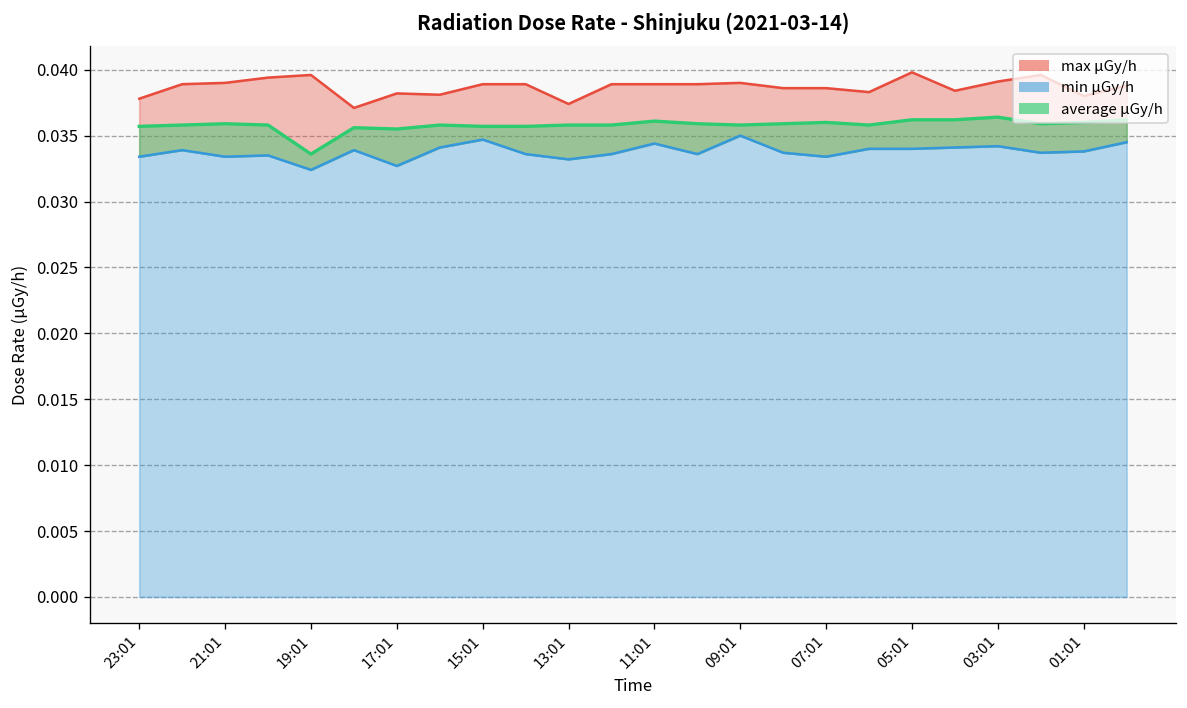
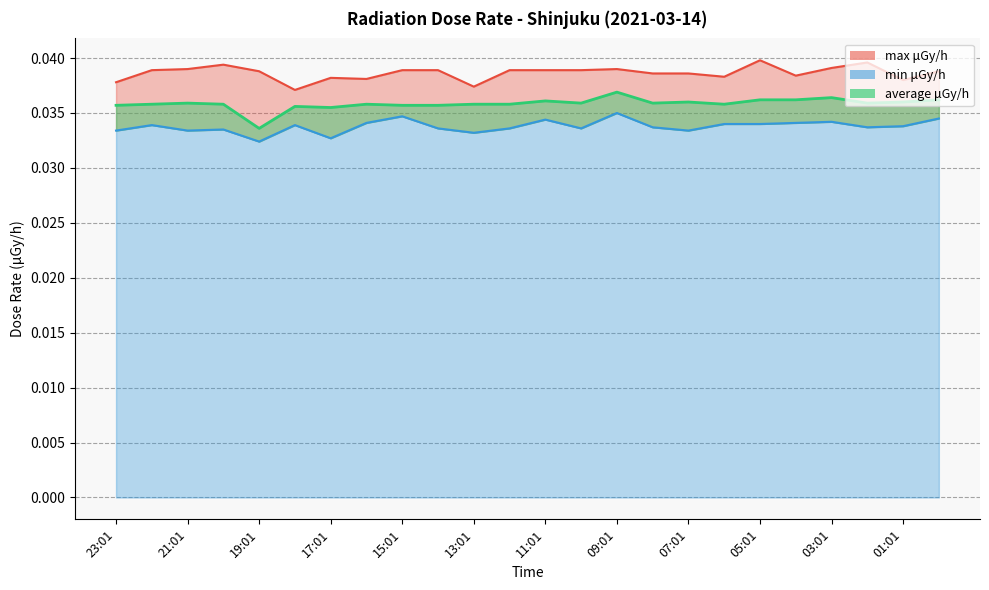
max μGy/h, 19:01: 0.0396 -> 0.0388
average μGy/h, 09:01: 0.0358 -> 0.0369
